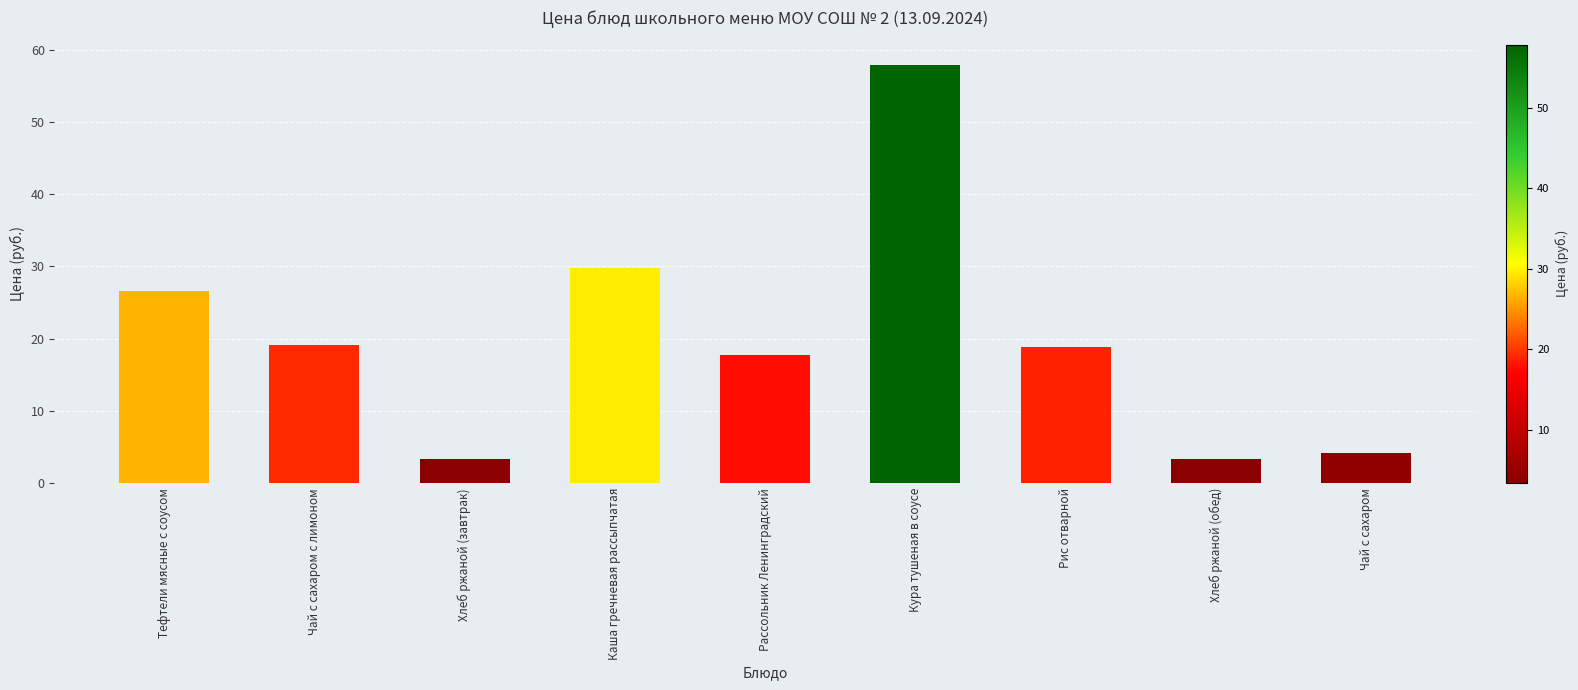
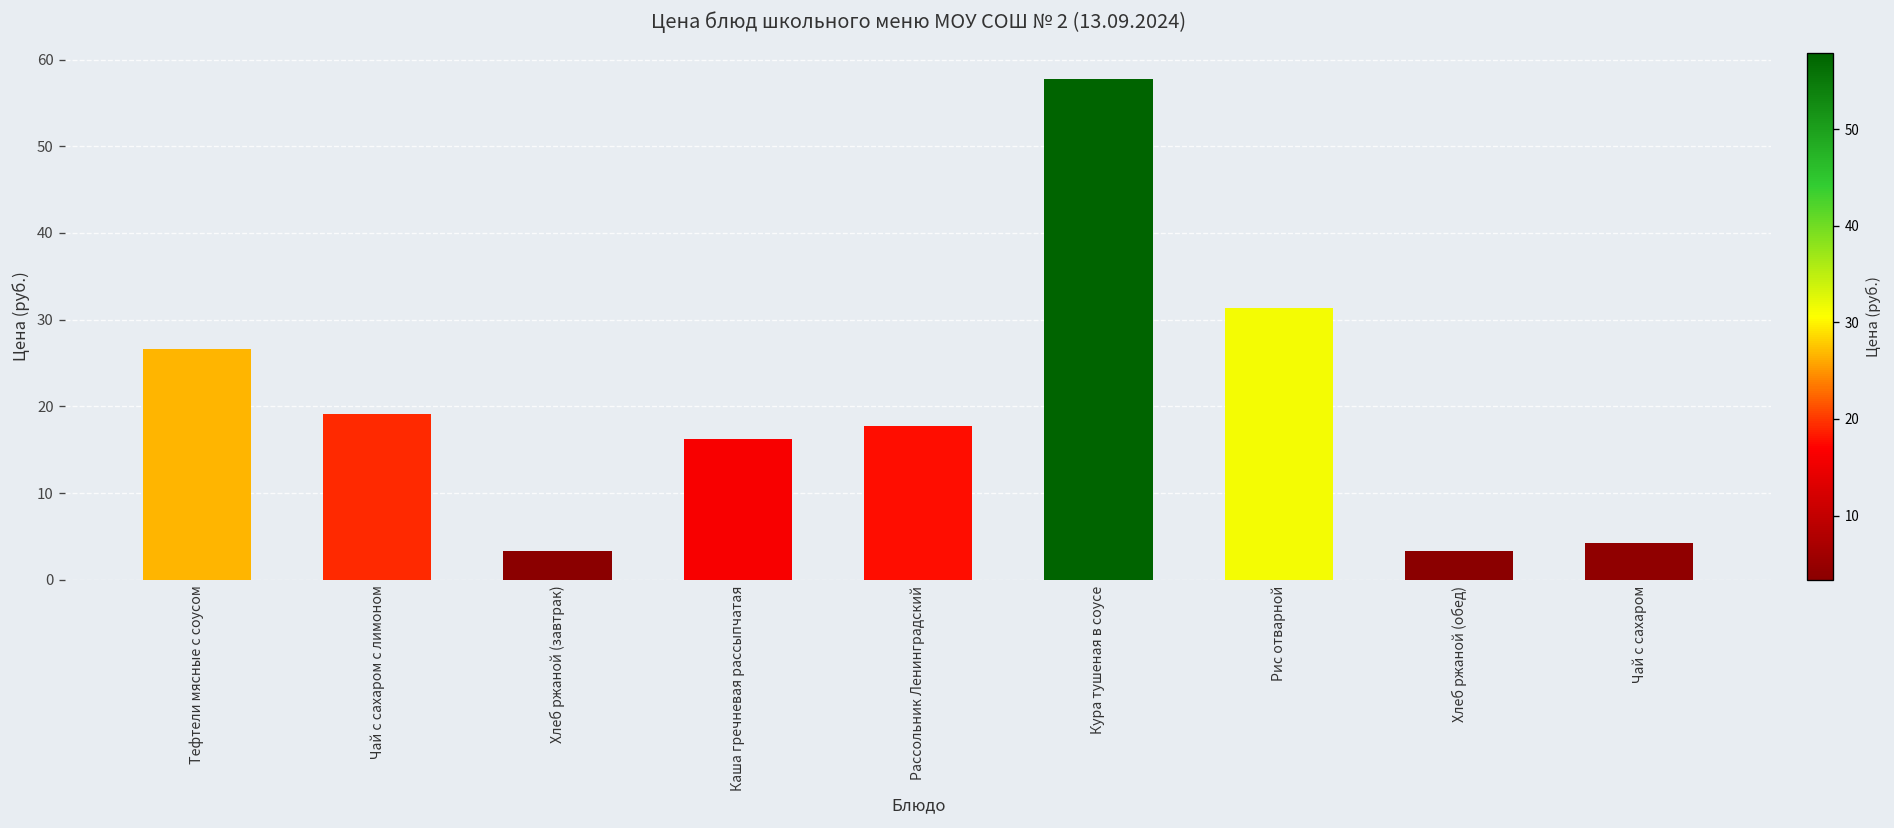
Каша гречневая рассыпчатая: 30 -> 16
Рис отварной: 19 -> 31
